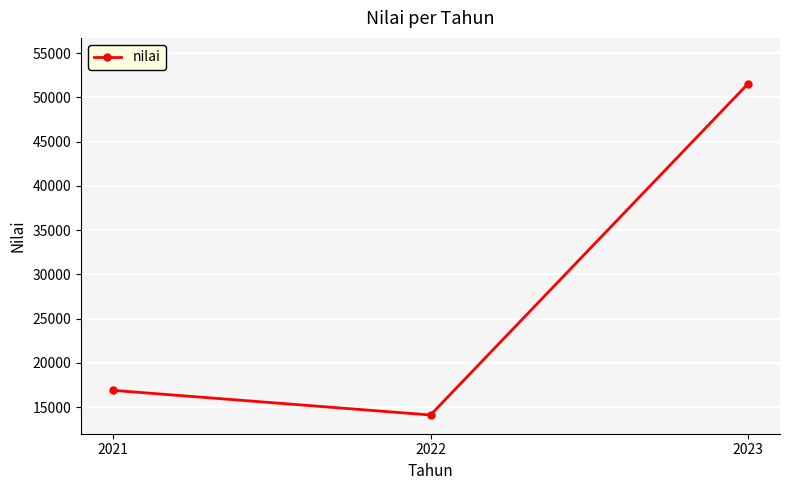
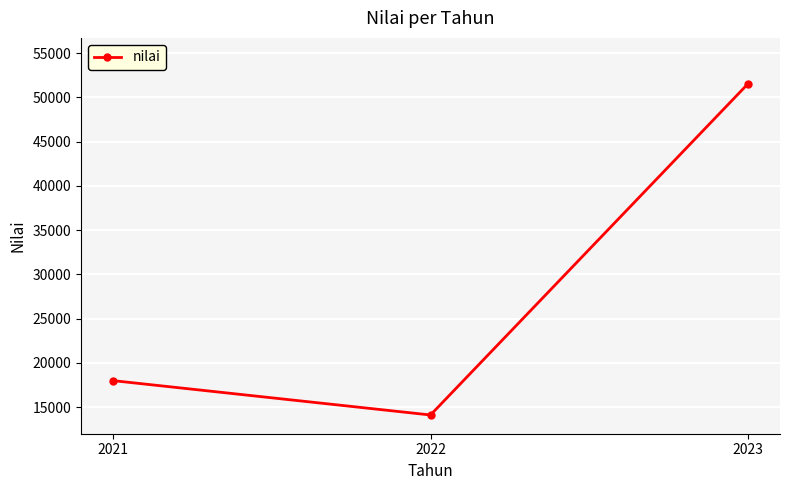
2021: 17000 -> 18000
